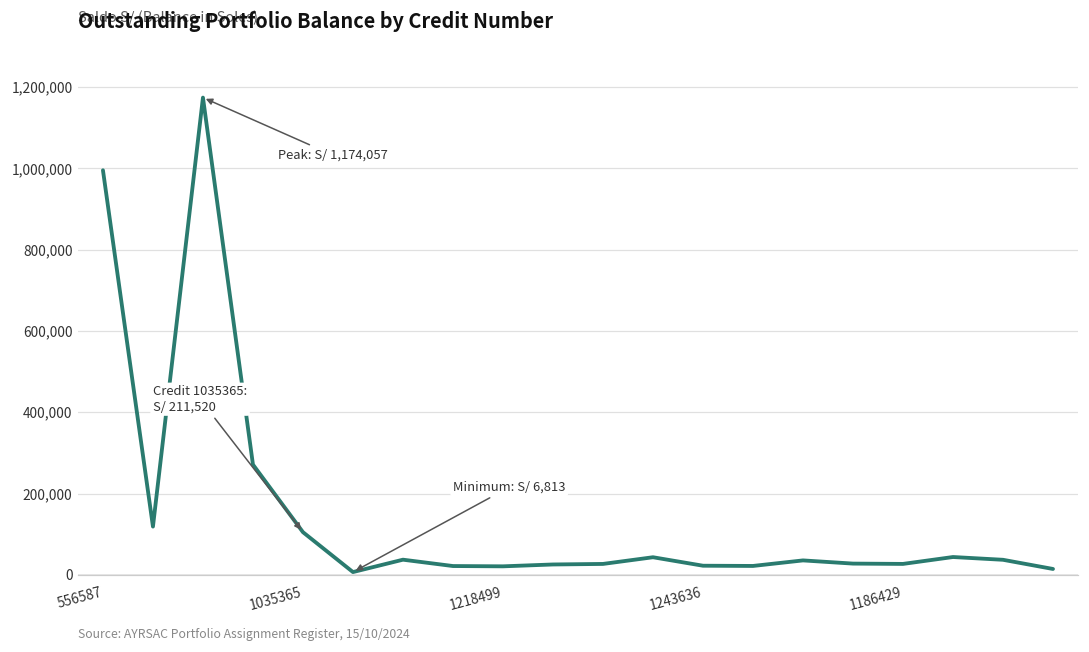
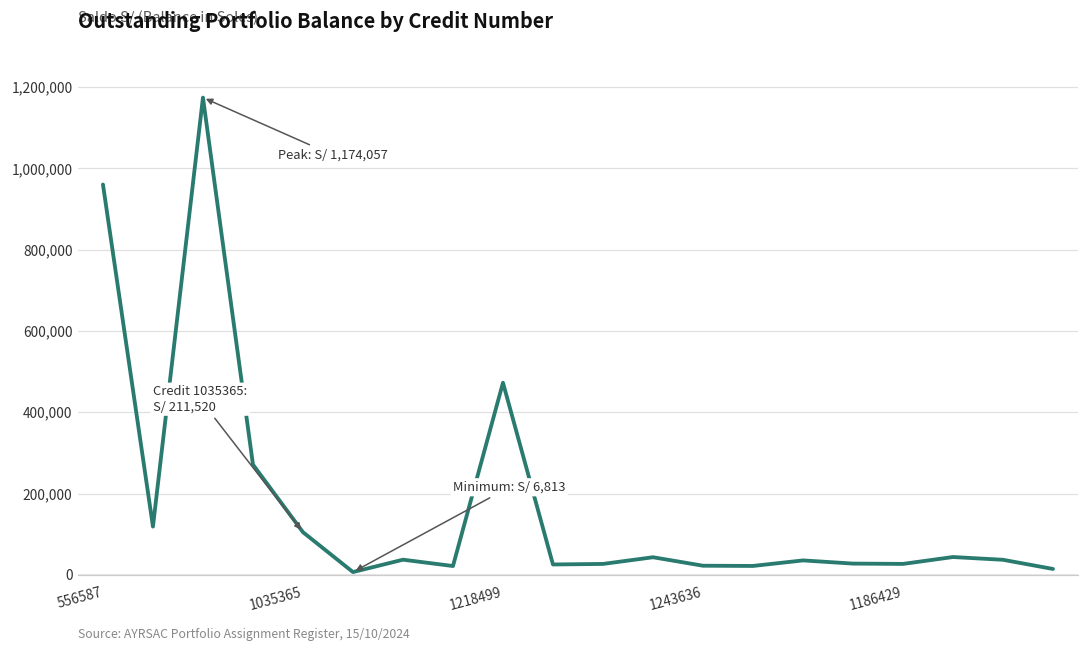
556587: 1,000,000 -> 960,000
1218499: 20,000 -> 470,000
